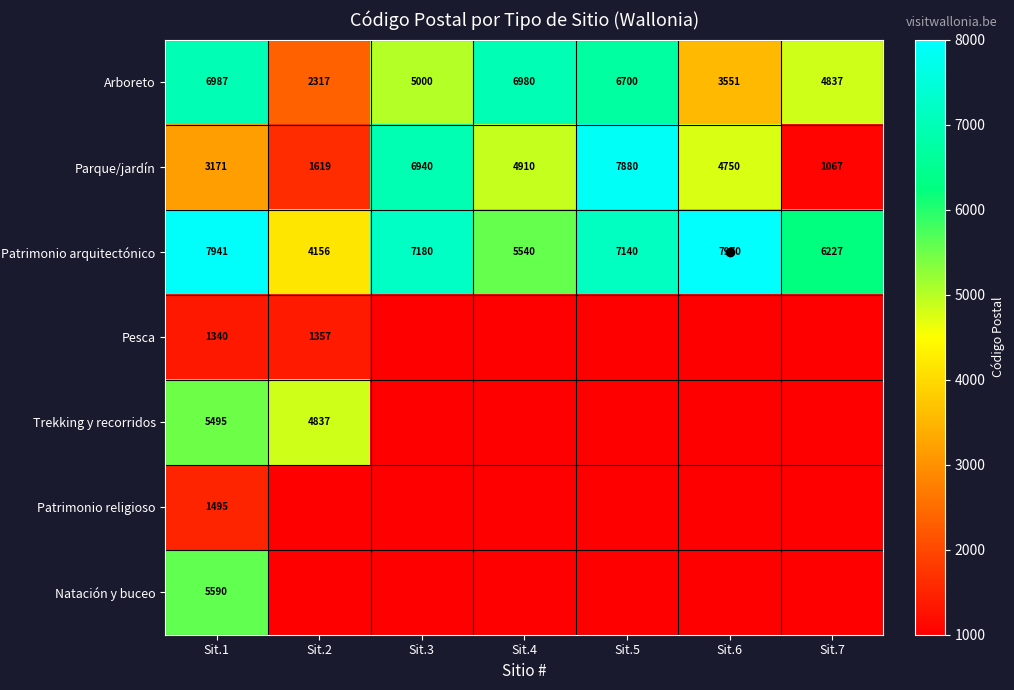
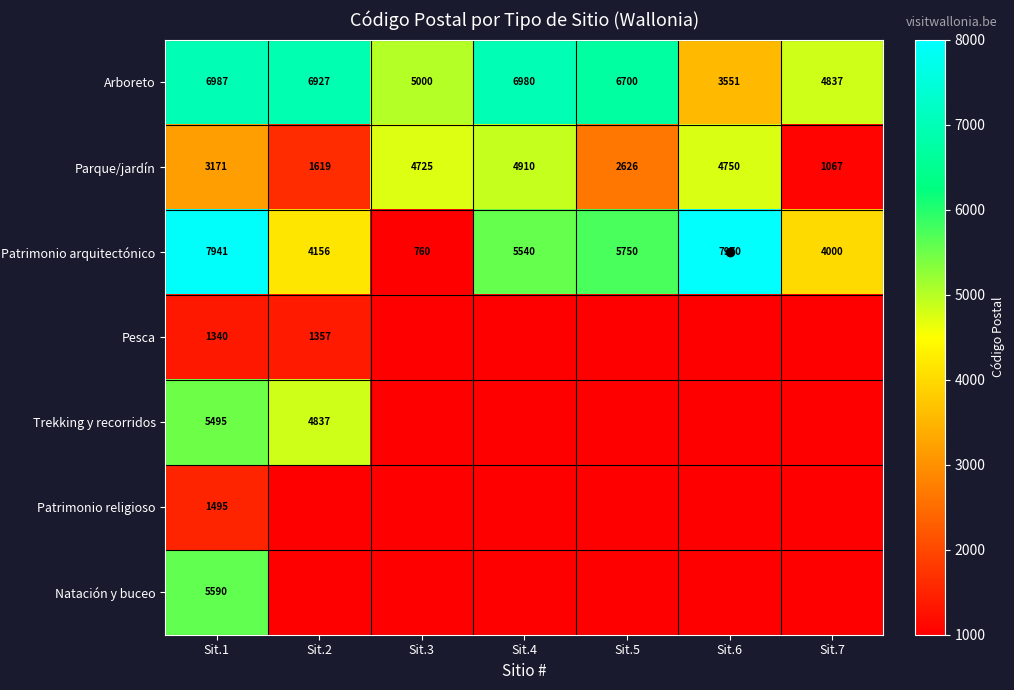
Arboreto, Sit.2: 2317 -> 6927
Parque/jardín, Sit.3: 6940 -> 4725
Parque/jardín, Sit.5: 7880 -> 2626
Patrimonio arquitectónico, Sit.3: 7180 -> 760
Patrimonio arquitectónico, Sit.5: 7140 -> 5750
Patrimonio arquitectónico, Sit.7: 6227 -> 4000
